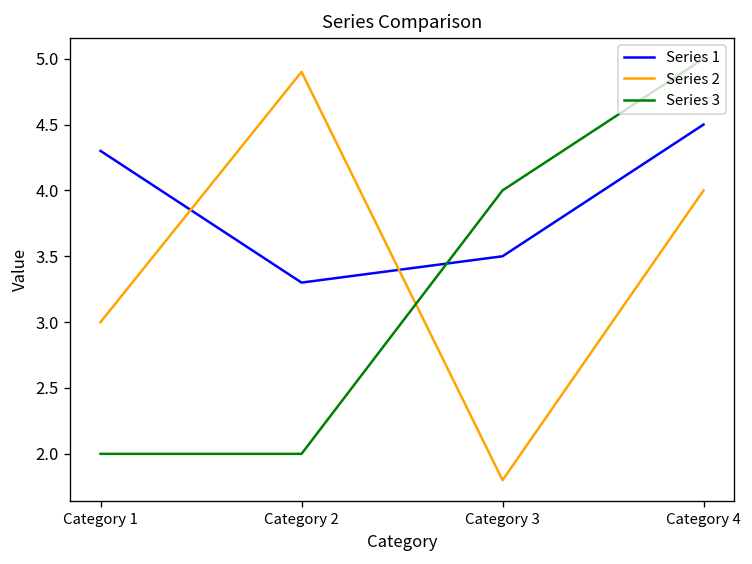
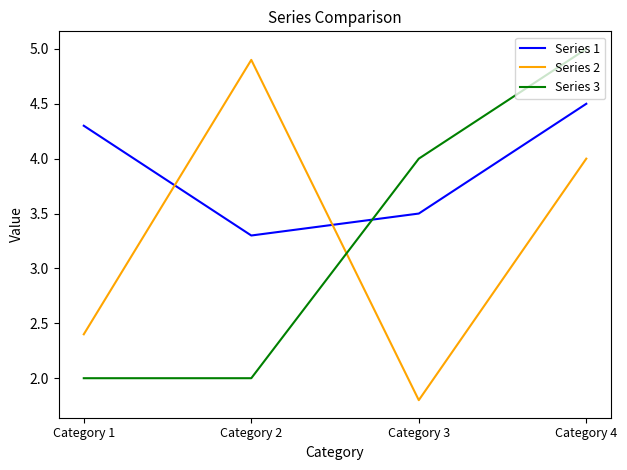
Series 2, Category 1: 3.0 -> 2.4
